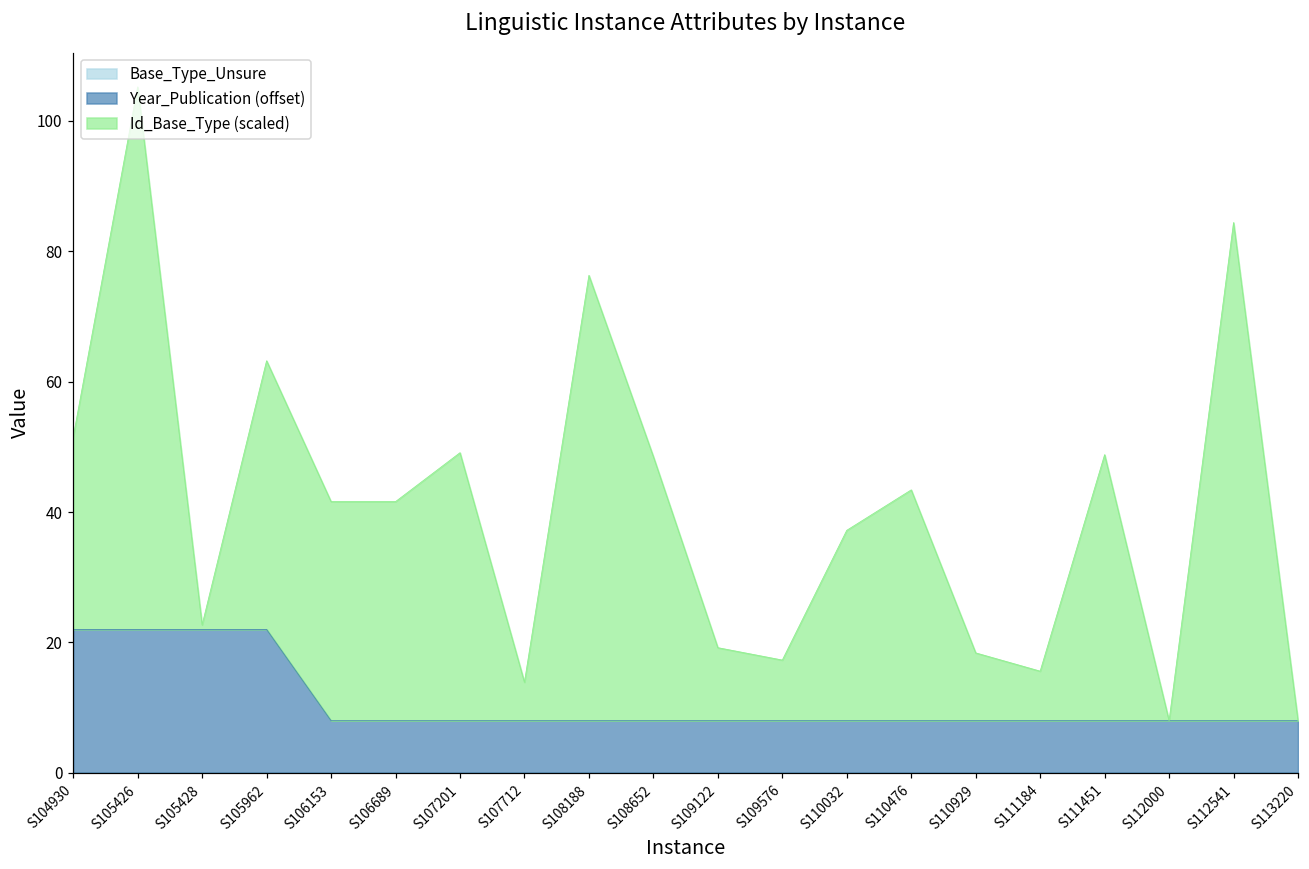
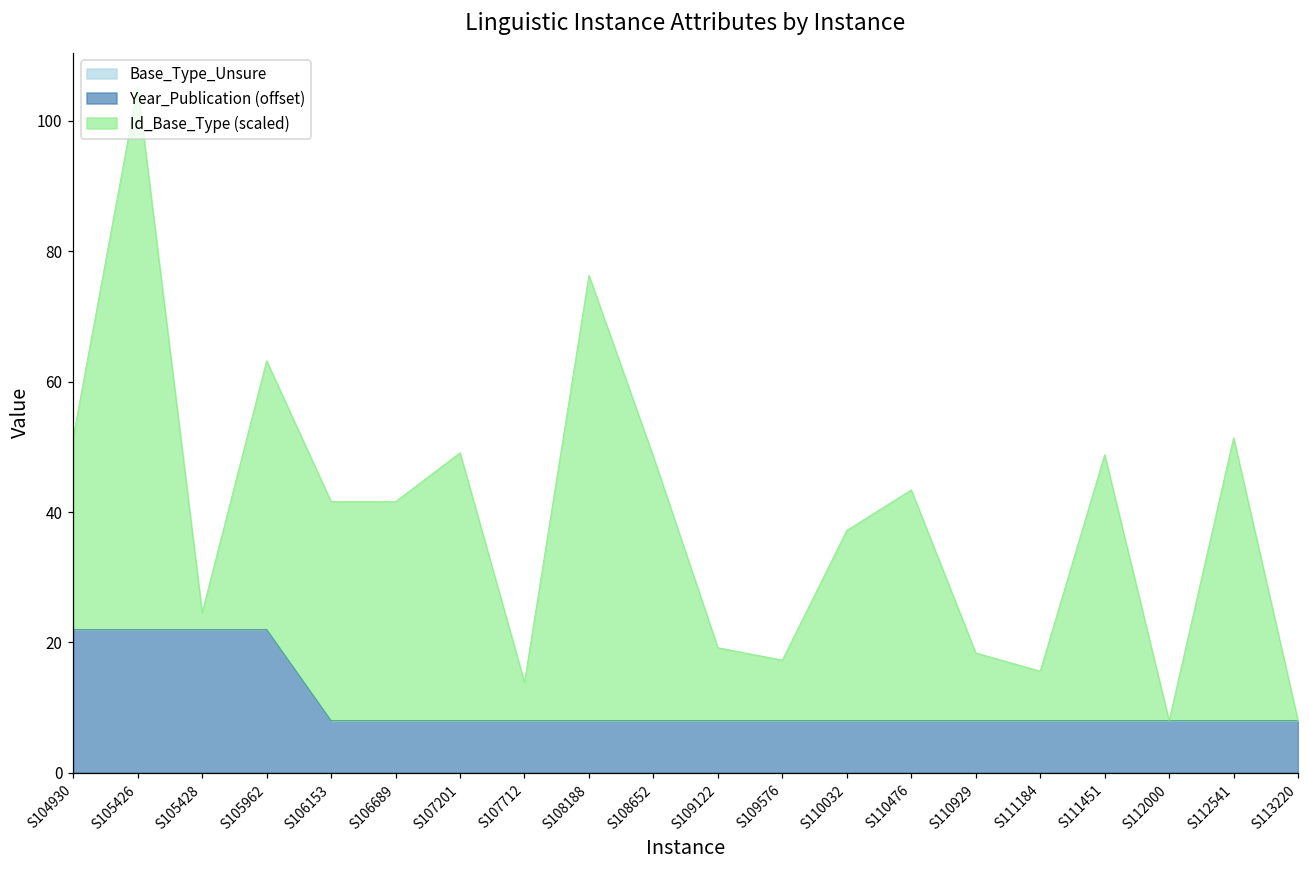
Id_Base_Type (scaled), S105428: 1 -> 3
Id_Base_Type (scaled), S112541: 76 -> 43
